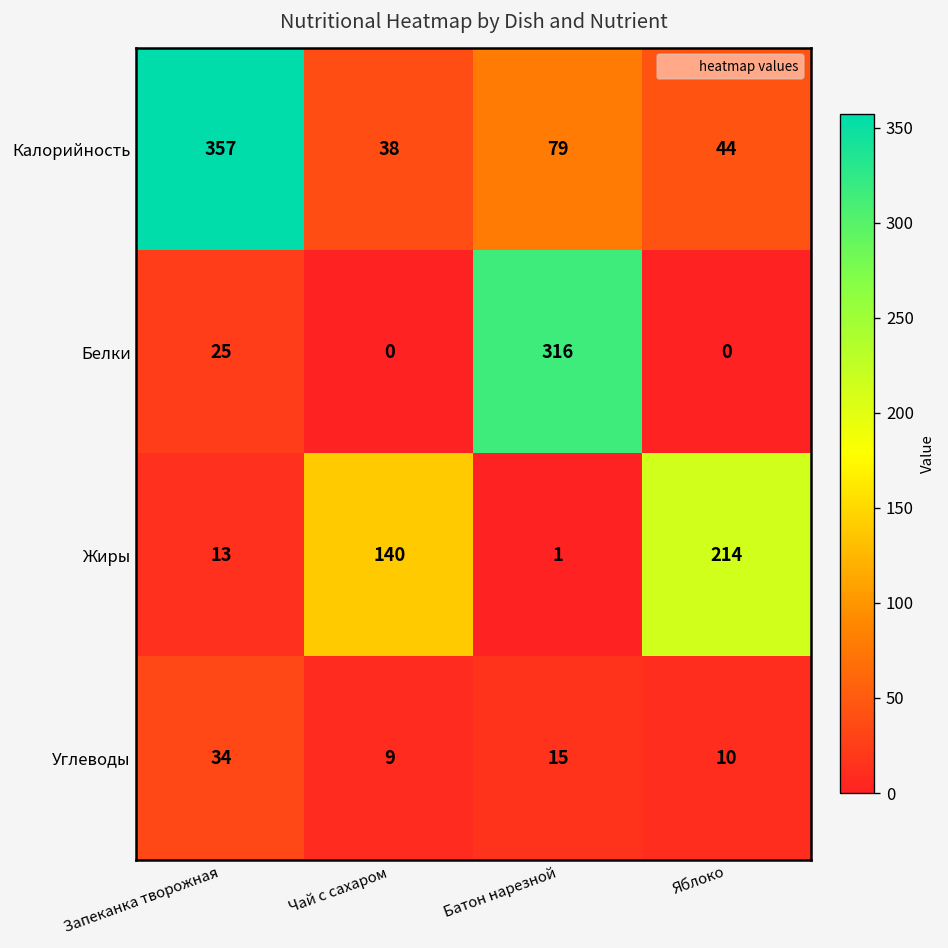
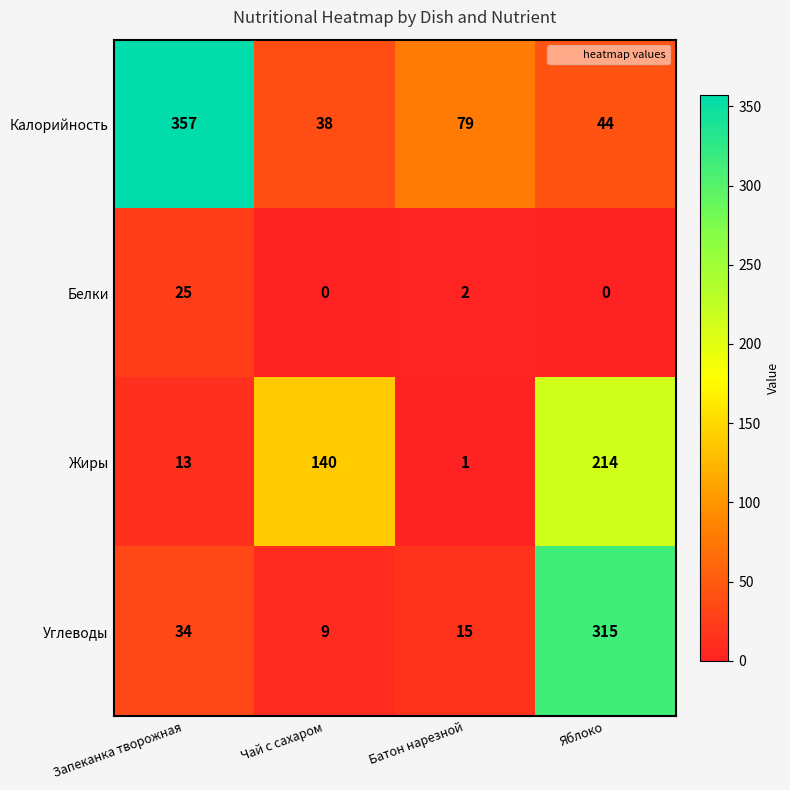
Белки, Батон нарезной: 316 -> 2
Углеводы, Яблоко: 10 -> 315
